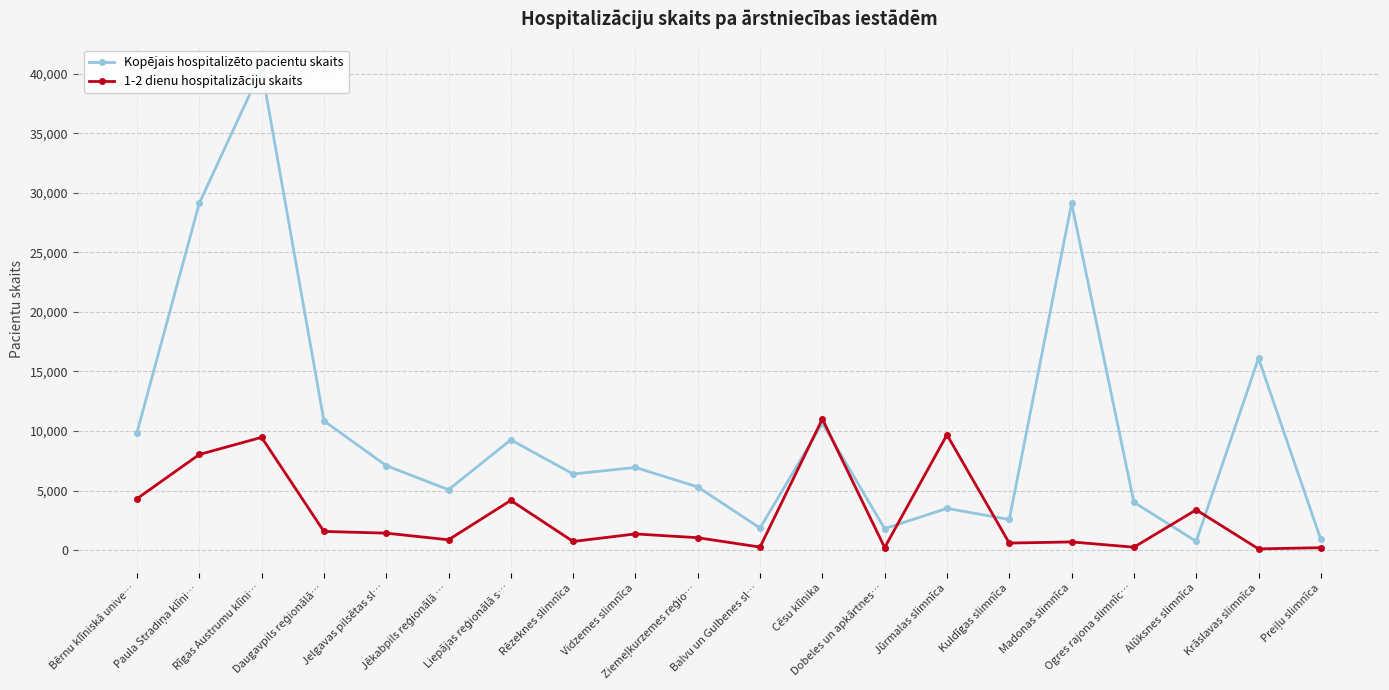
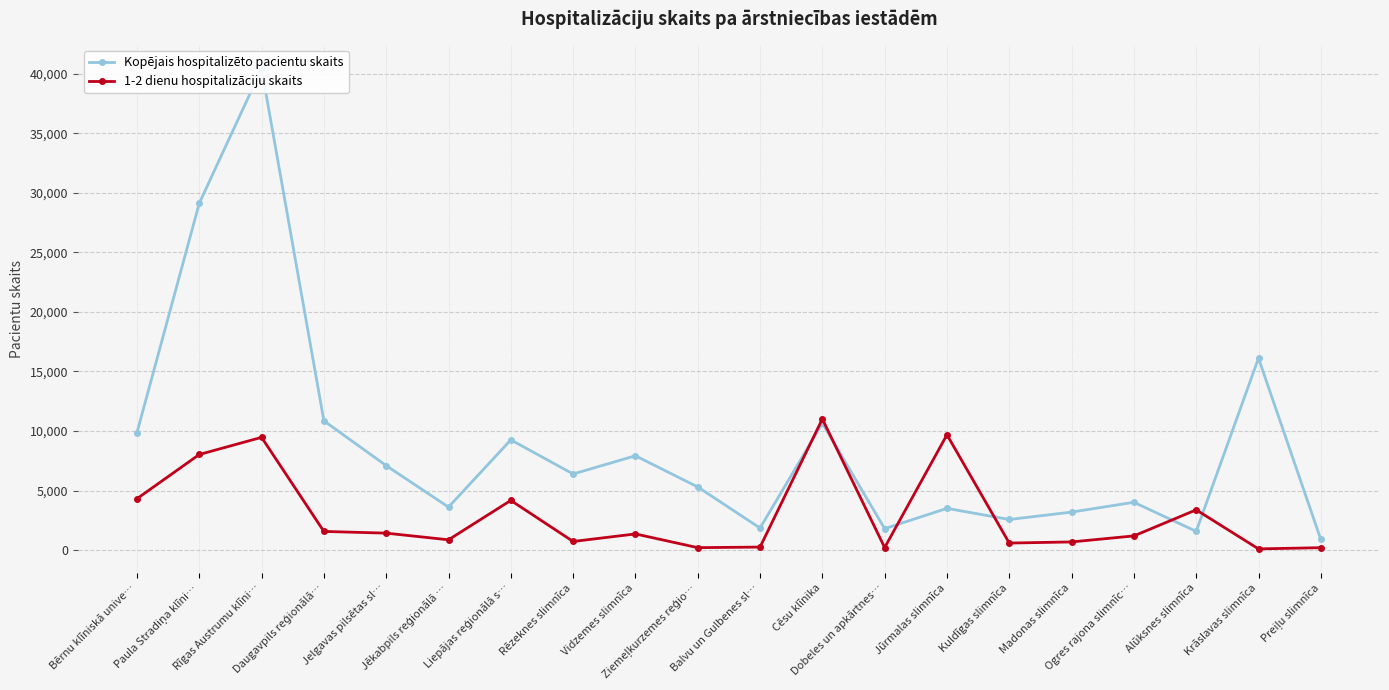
Kopējais hospitalizēto pacientu skaits, Jēkabpils reģionālā …: 5,100 -> 3,600
Kopējais hospitalizēto pacientu skaits, Vidzemes slimnīca: 6,900 -> 7,900
1-2 dienu hospitalizāciju skaits, Ziemeļkurzemes reģio…: 1,000 -> 200
Kopējais hospitalizēto pacientu skaits, Madonas slimnīca: 29,100 -> 3,200
1-2 dienu hospitalizāciju skaits, Ogres rajona slimnīc…: 200 -> 1,200
Kopējais hospitalizēto pacientu skaits, Alūksnes slimnīca: 700 -> 1,600
